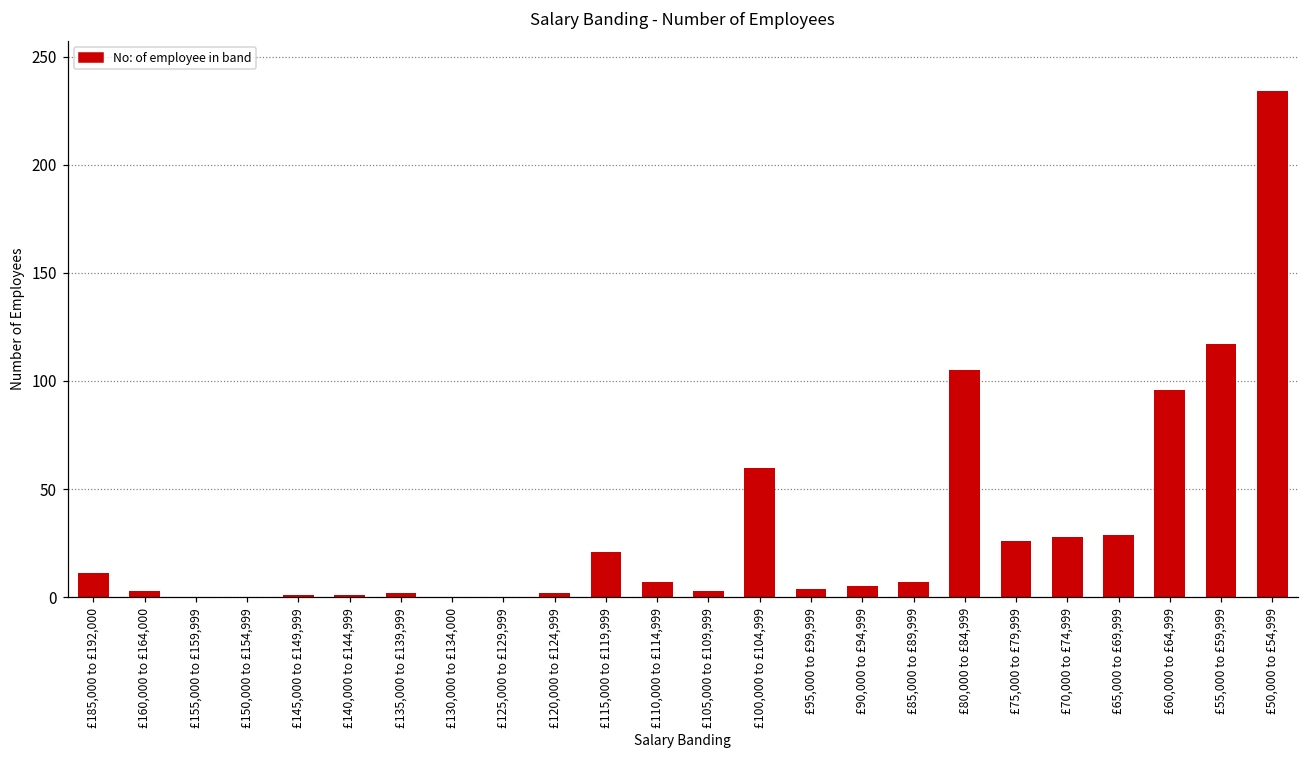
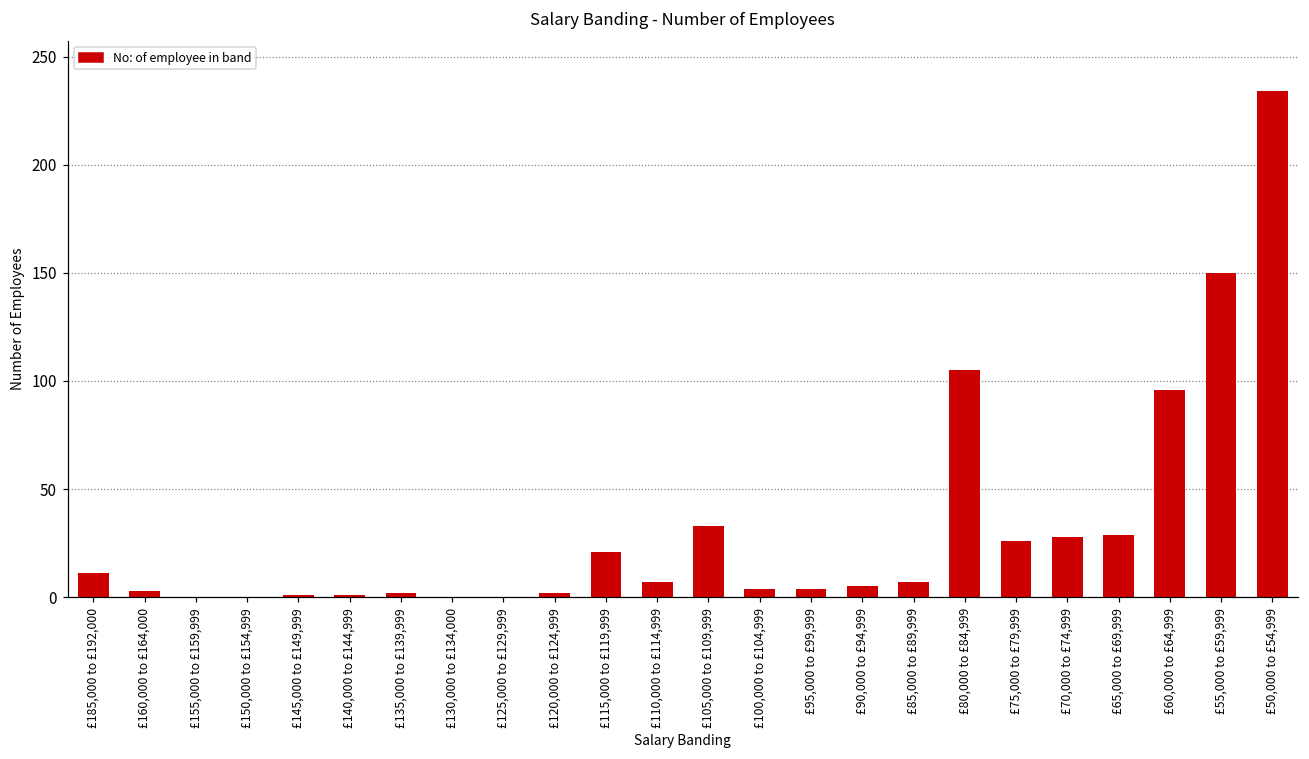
£105,000 to £109,999: 3 -> 33
£100,000 to £104,999: 60 -> 4
£55,000 to £59,999: 117 -> 150
